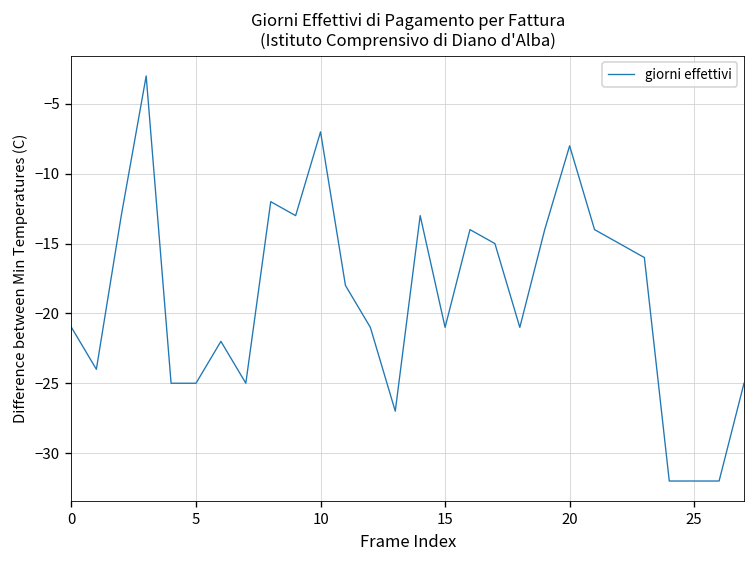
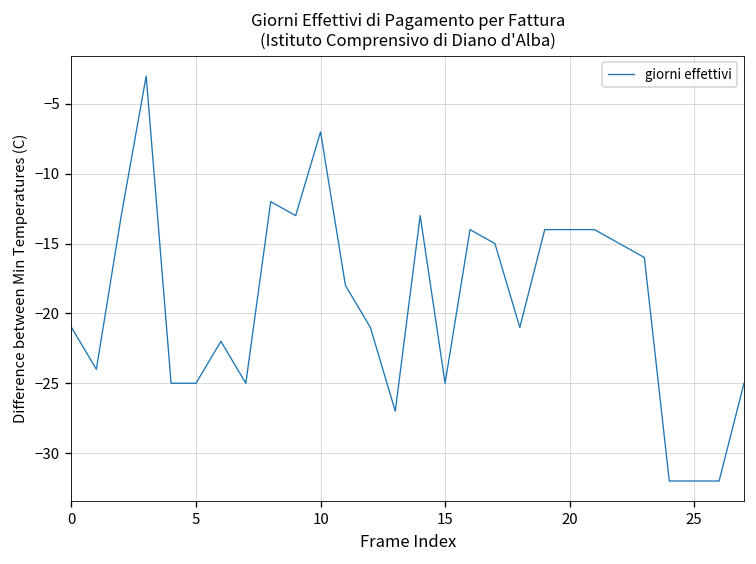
15: -21 -> -25
20: -8 -> -14
